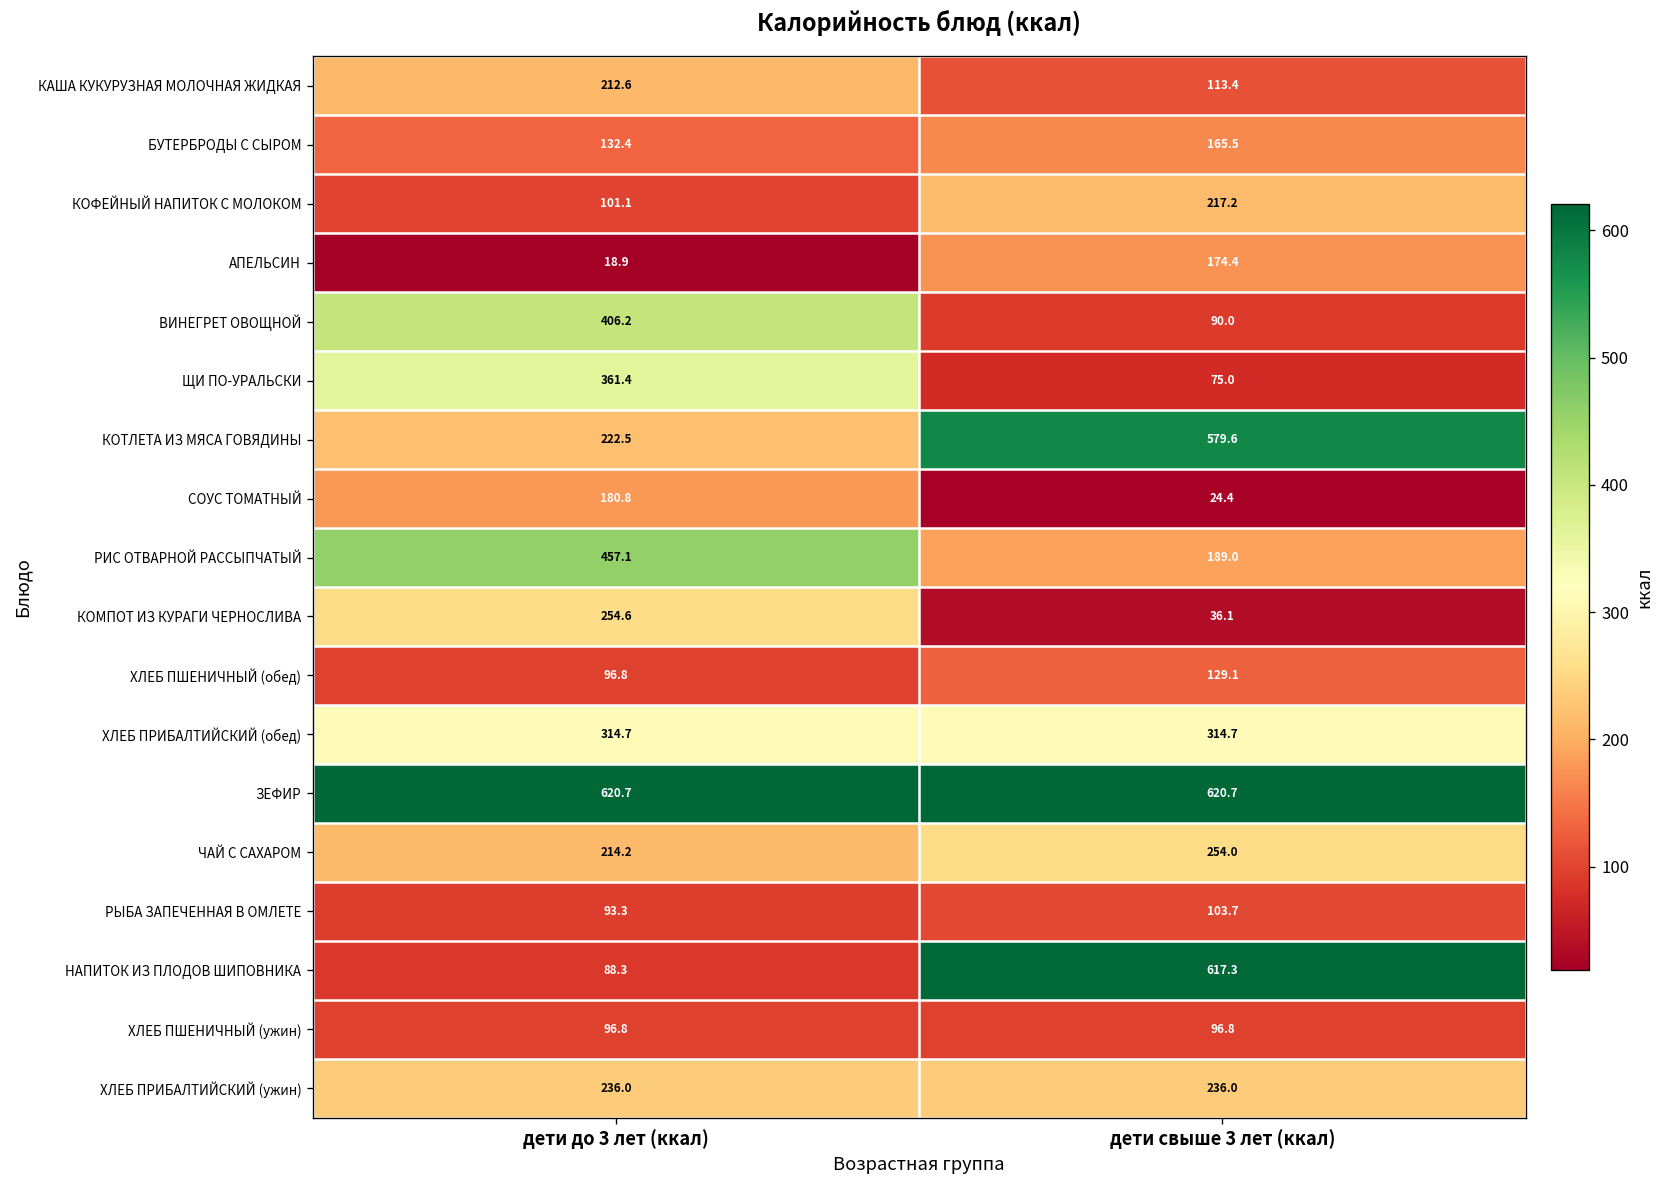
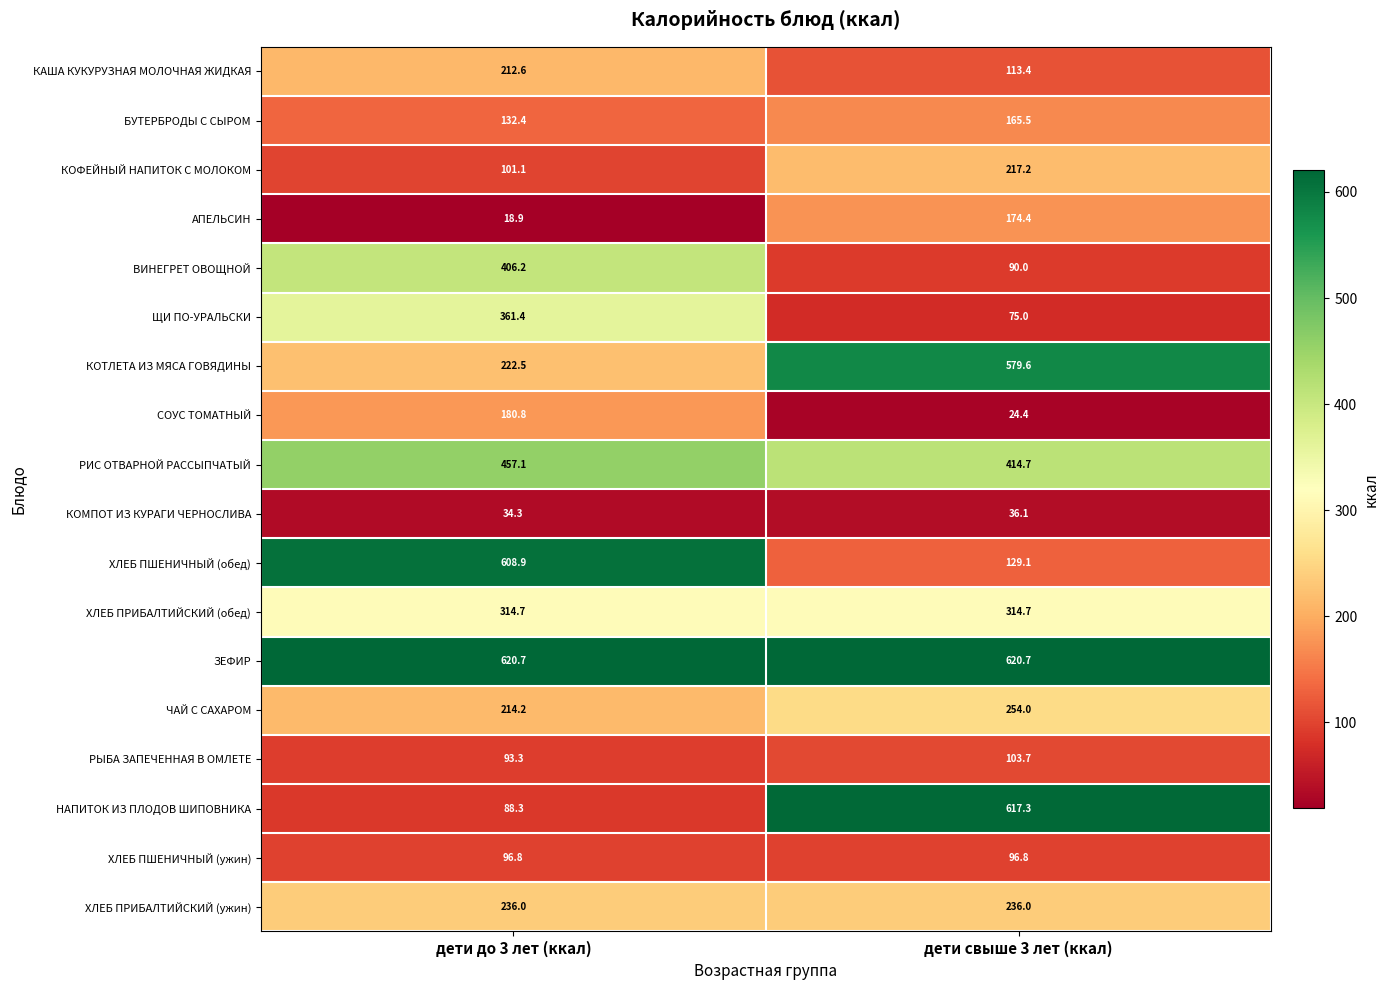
РИС ОТВАРНОЙ РАССЫПЧАТЫЙ, дети свыше 3 лет (ккал): 189.0 -> 414.7
КОМПОТ ИЗ КУРАГИ ЧЕРНОСЛИВА, дети до 3 лет (ккал): 254.6 -> 34.3
ХЛЕБ ПШЕНИЧНЫЙ (обед), дети до 3 лет (ккал): 96.8 -> 608.9
